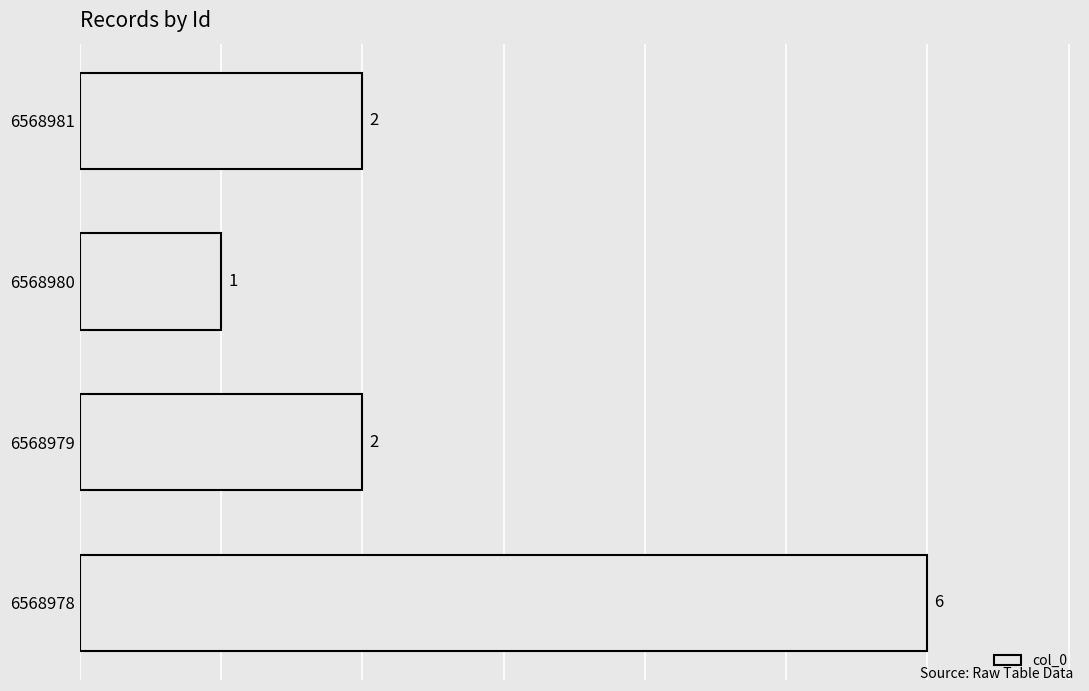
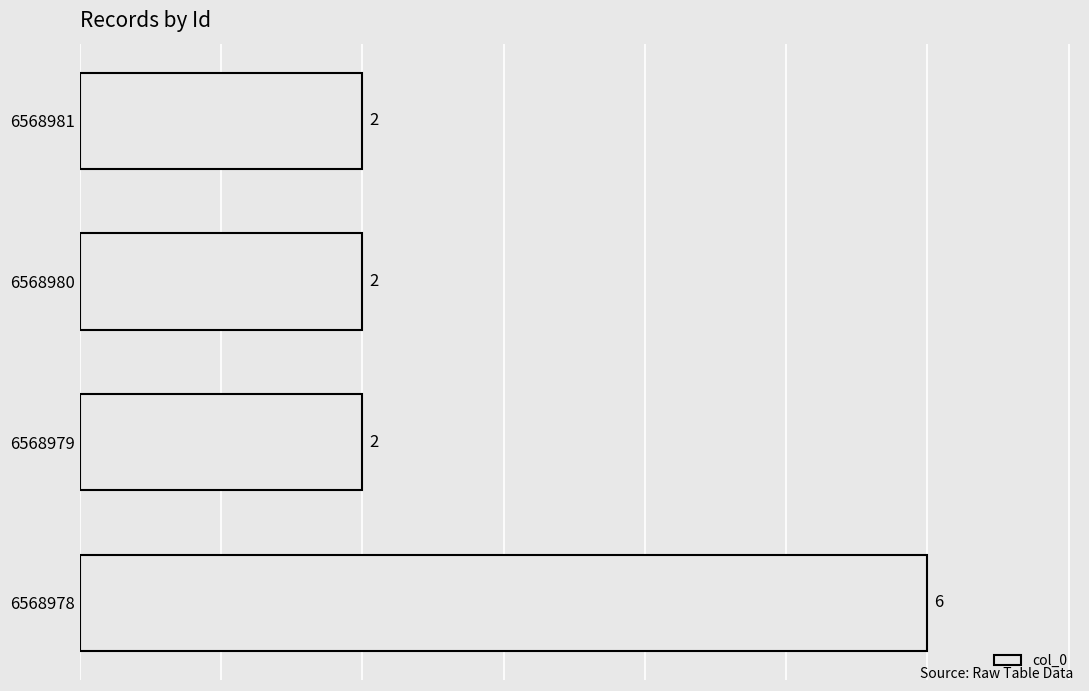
6568980: 1 -> 2
